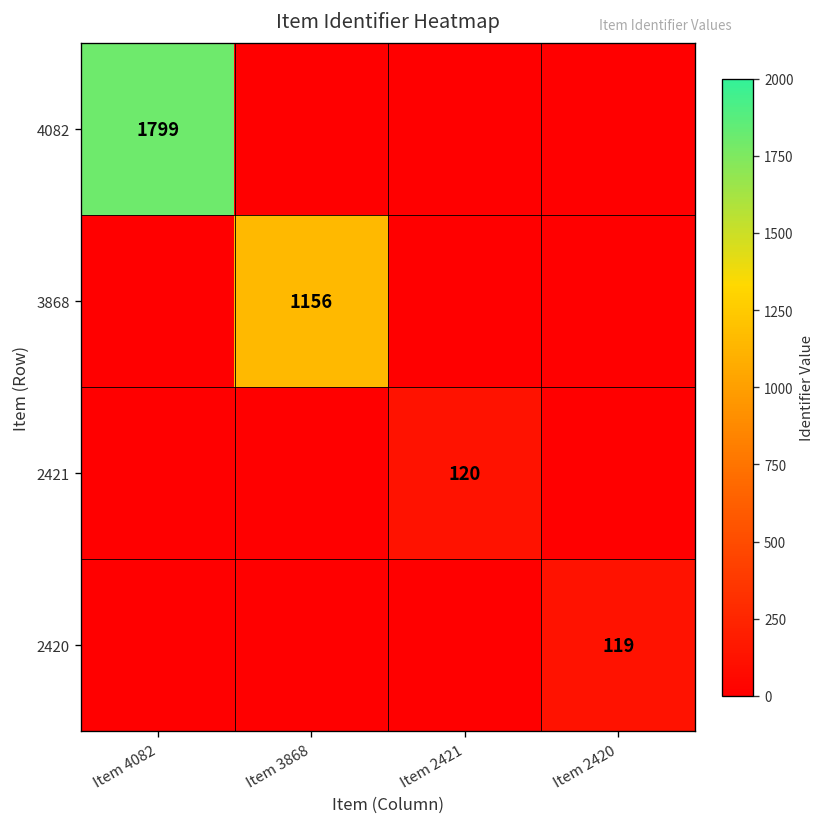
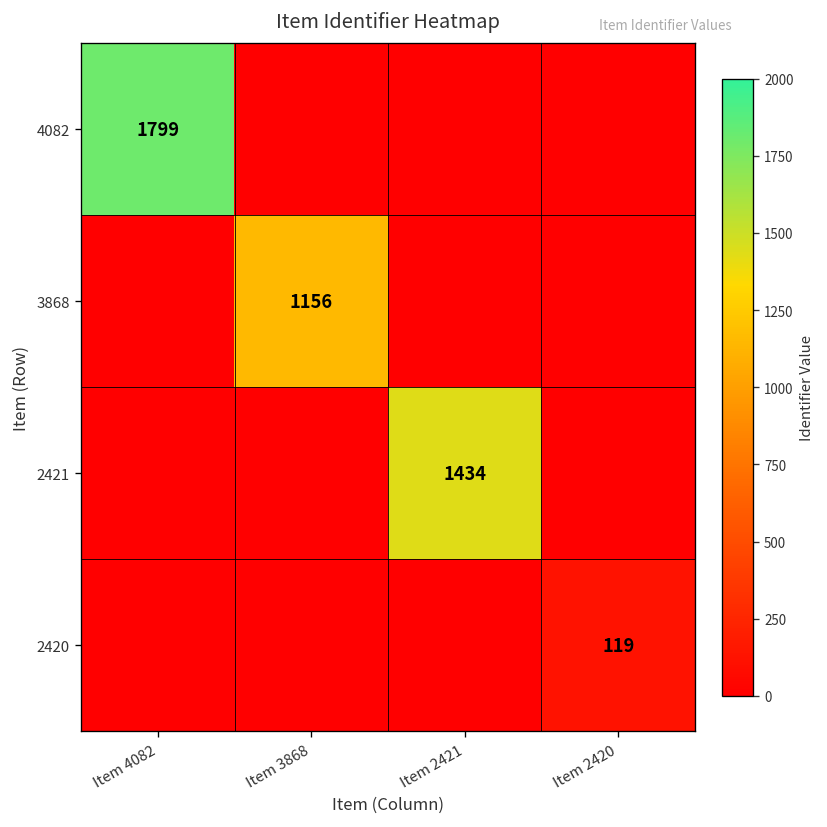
2421, Item 2421: 120 -> 1434
